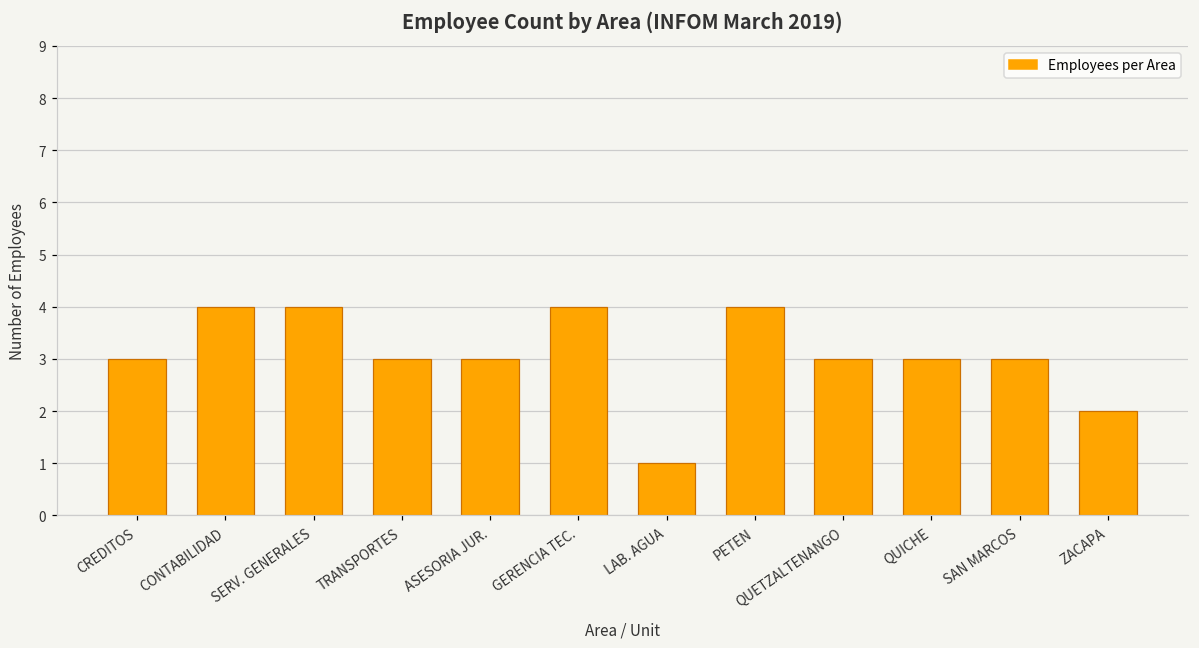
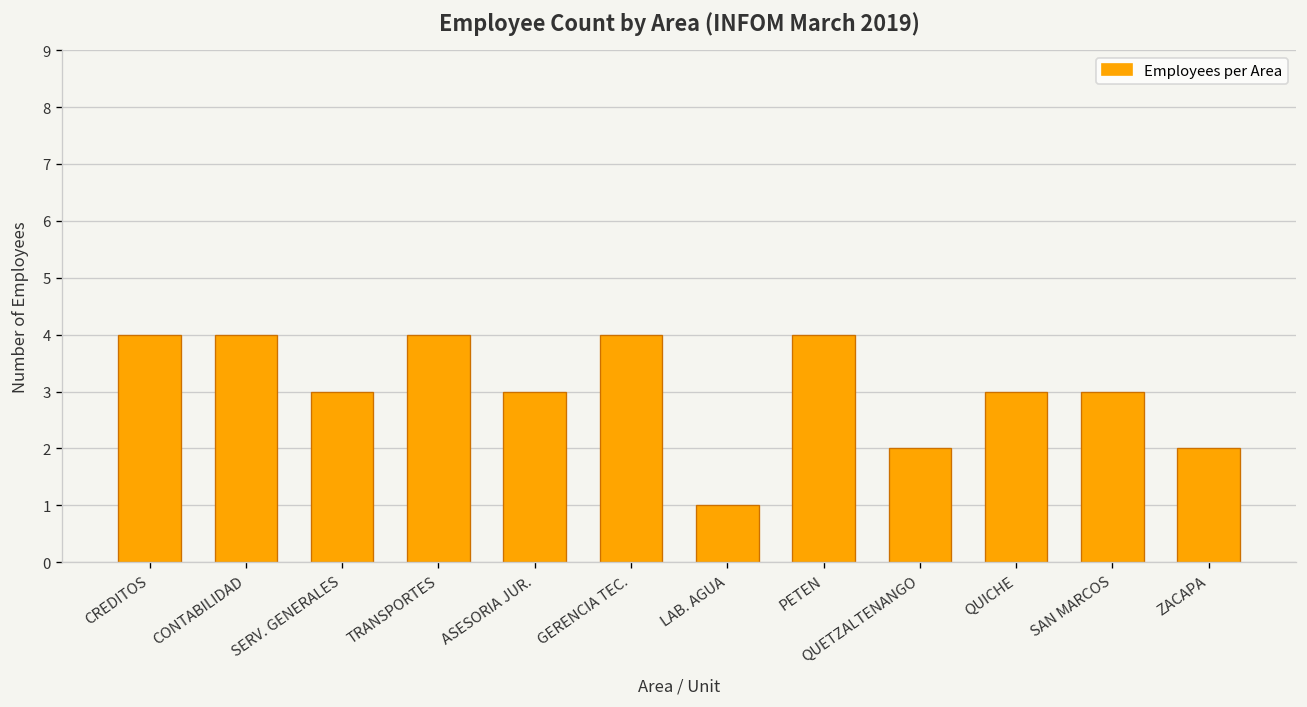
CREDITOS: 3 -> 4
SERV. GENERALES: 4 -> 3
TRANSPORTES: 3 -> 4
QUETZALTENANGO: 3 -> 2
